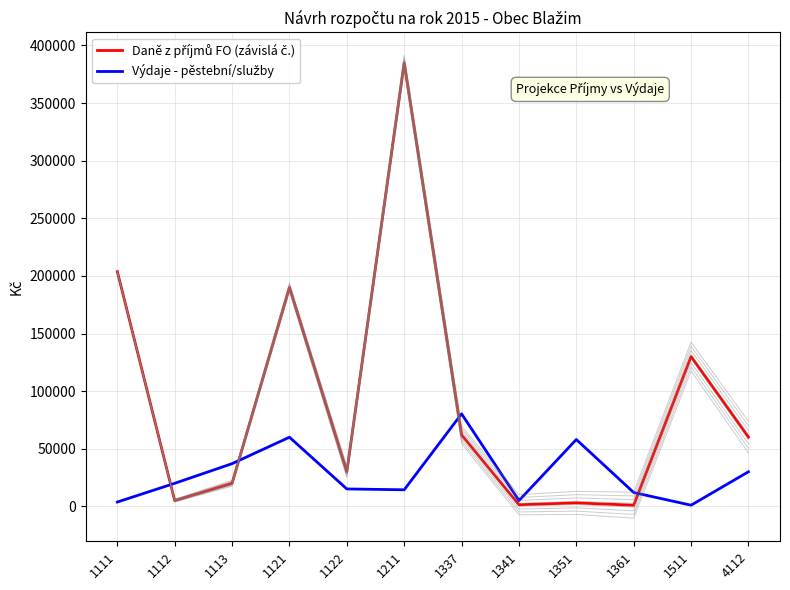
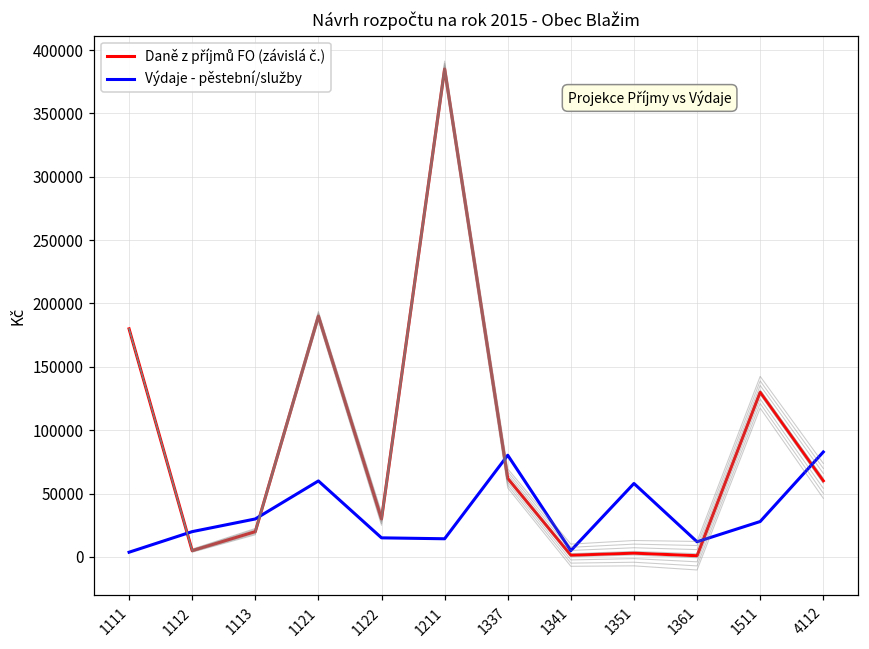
Daně z příjmů FO (závislá č.), 1111: 204000 -> 180000
Výdaje - pěstební/služby, 1113: 37000 -> 30000
Výdaje - pěstební/služby, 1511: 1000 -> 28000
Výdaje - pěstební/služby, 4112: 30000 -> 83000
